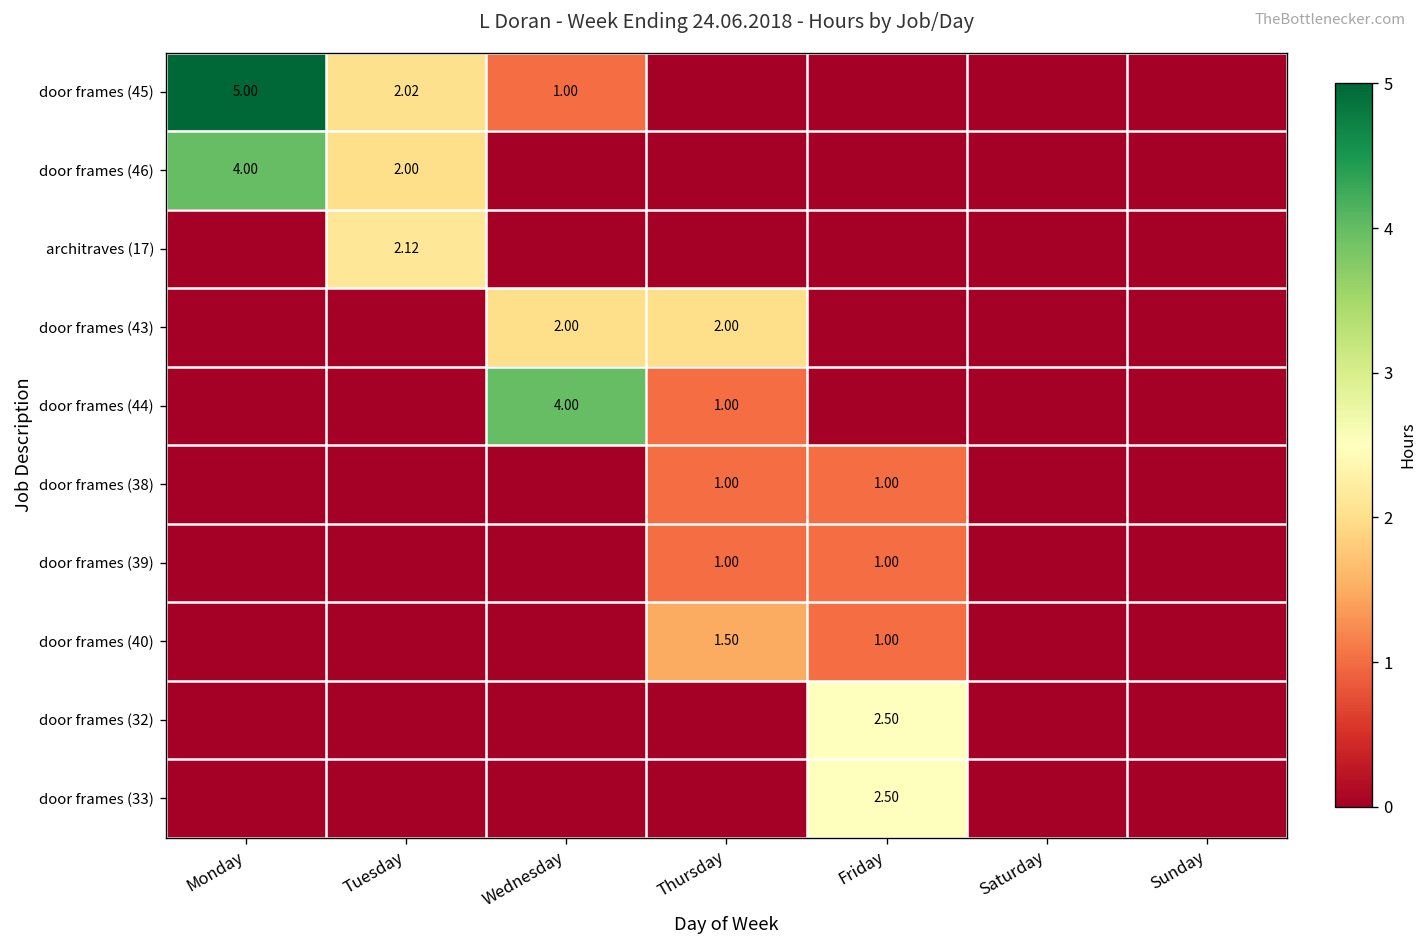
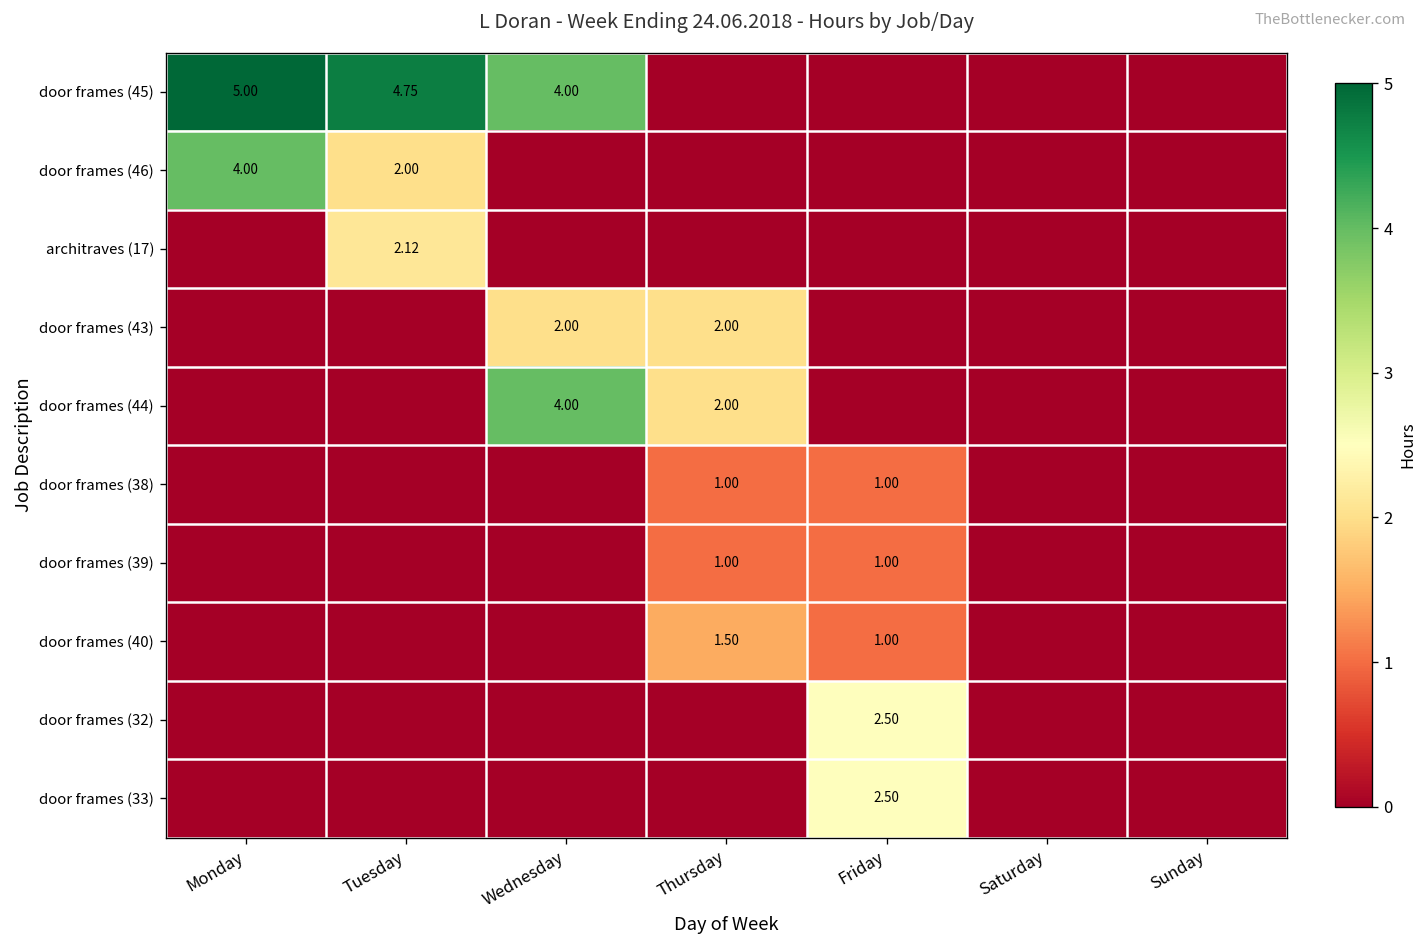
door frames (45), Tuesday: 2.02 -> 4.75
door frames (45), Wednesday: 1.00 -> 4.00
door frames (44), Thursday: 1.00 -> 2.00
